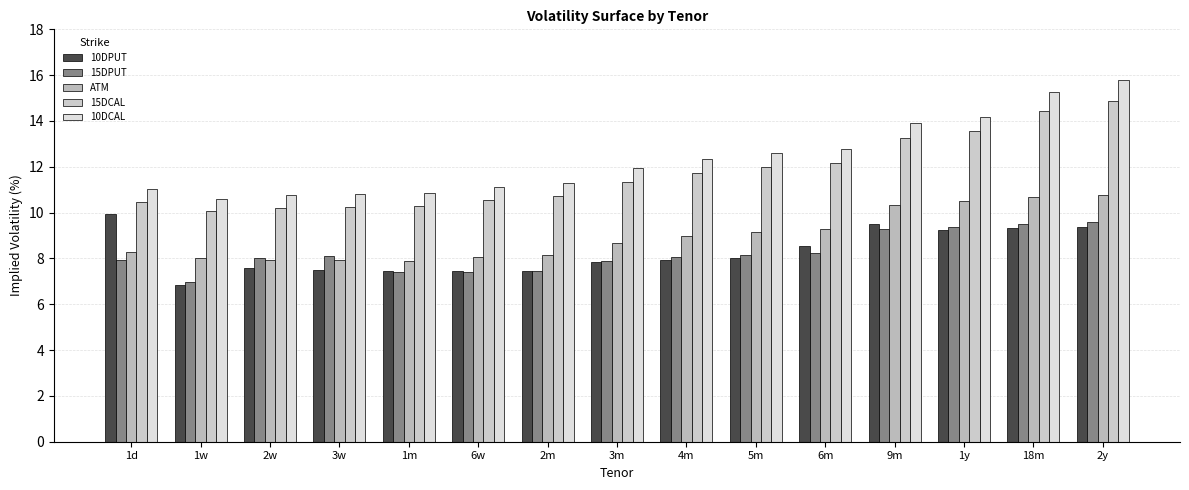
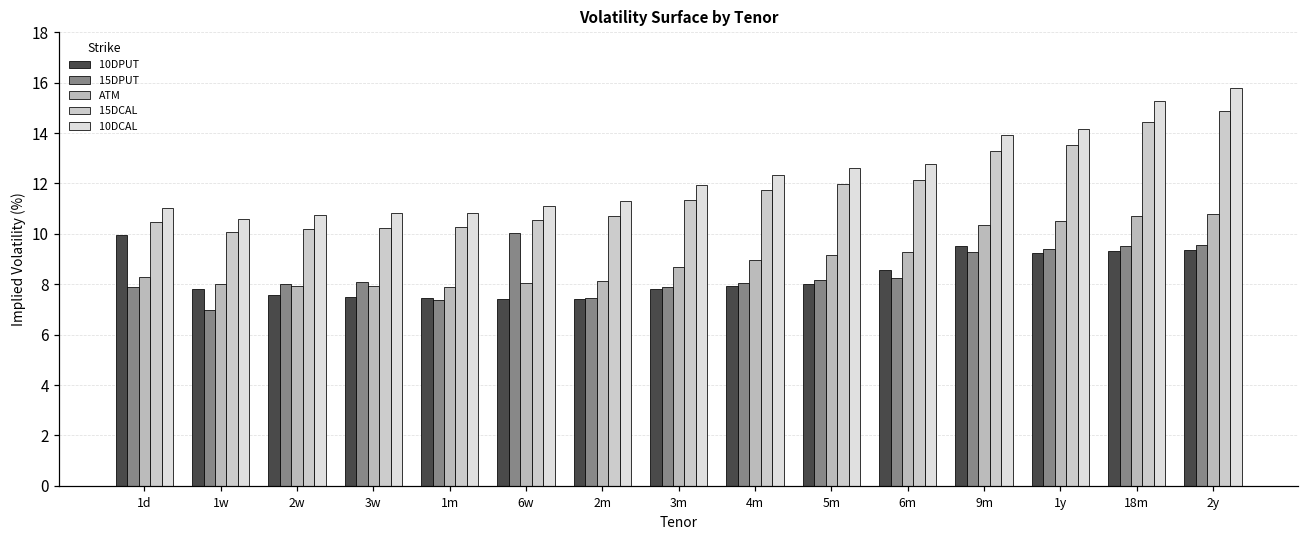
10DPUT, 1w: 6.8 -> 7.8
15DPUT, 6w: 7.4 -> 10.0
